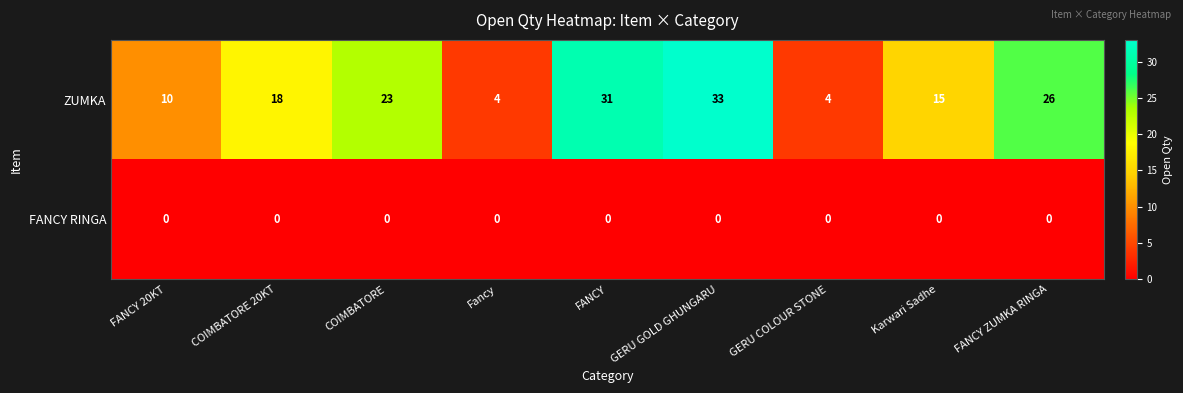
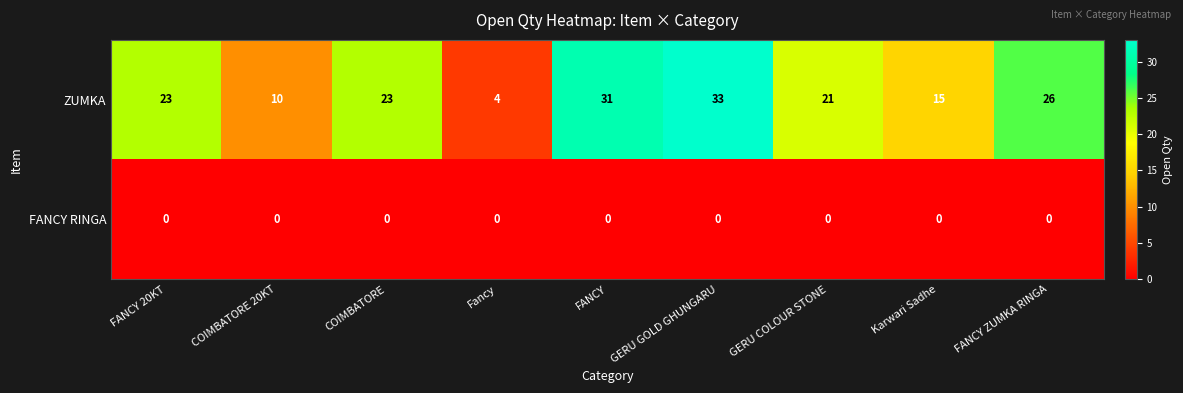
ZUMKA, FANCY 20KT: 10 -> 23
ZUMKA, COIMBATORE 20KT: 18 -> 10
ZUMKA, GERU COLOUR STONE: 4 -> 21
